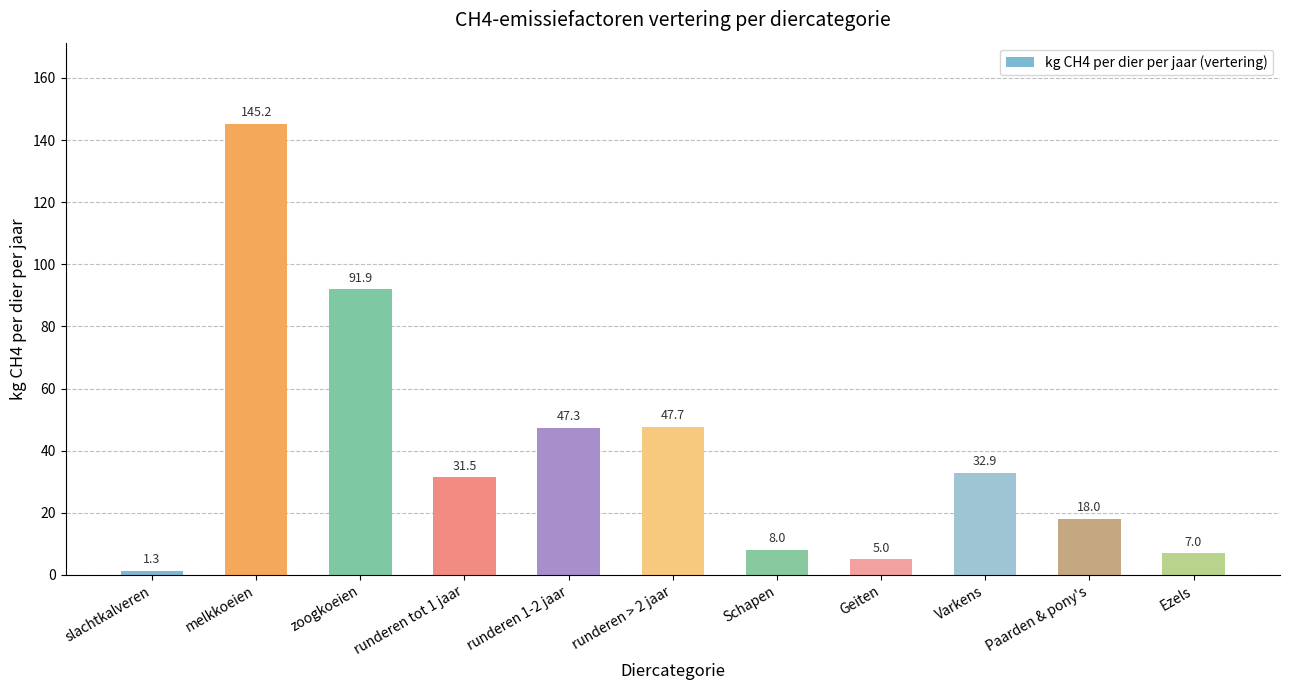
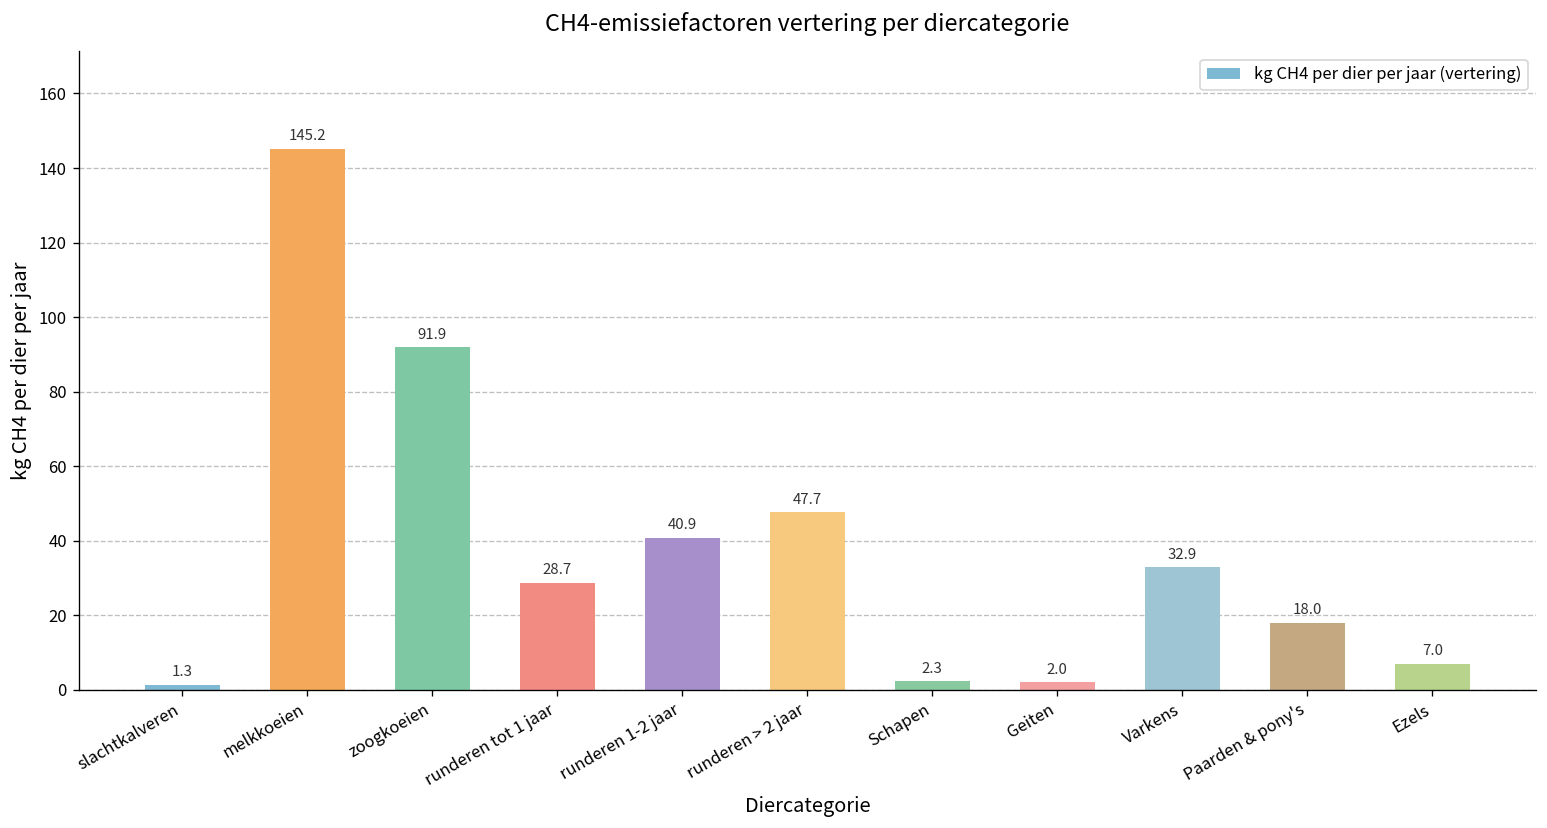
runderen tot 1 jaar: 31.5 -> 28.7
runderen 1-2 jaar: 47.3 -> 40.9
Schapen: 8.0 -> 2.3
Geiten: 5.0 -> 2.0
